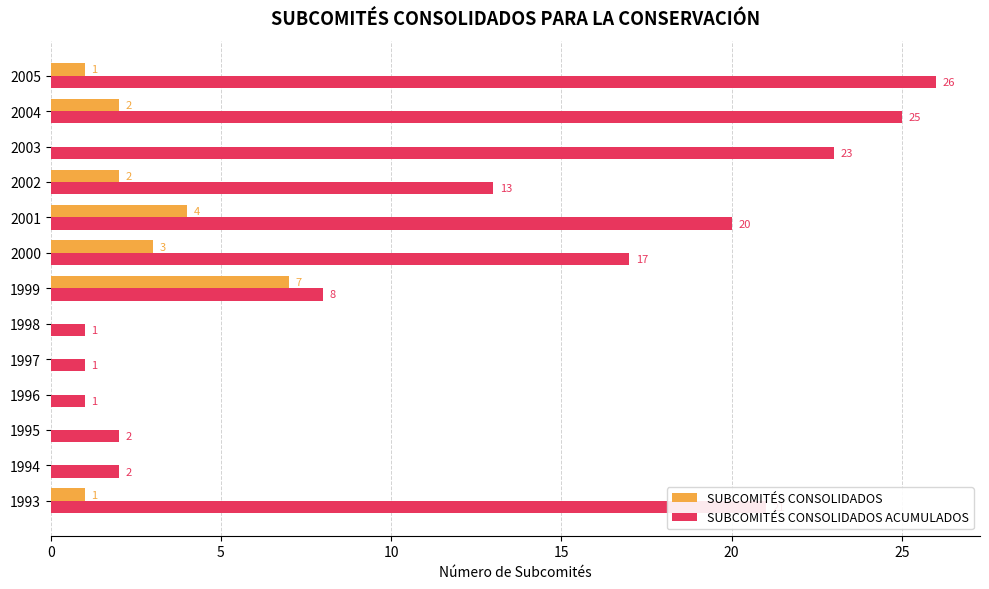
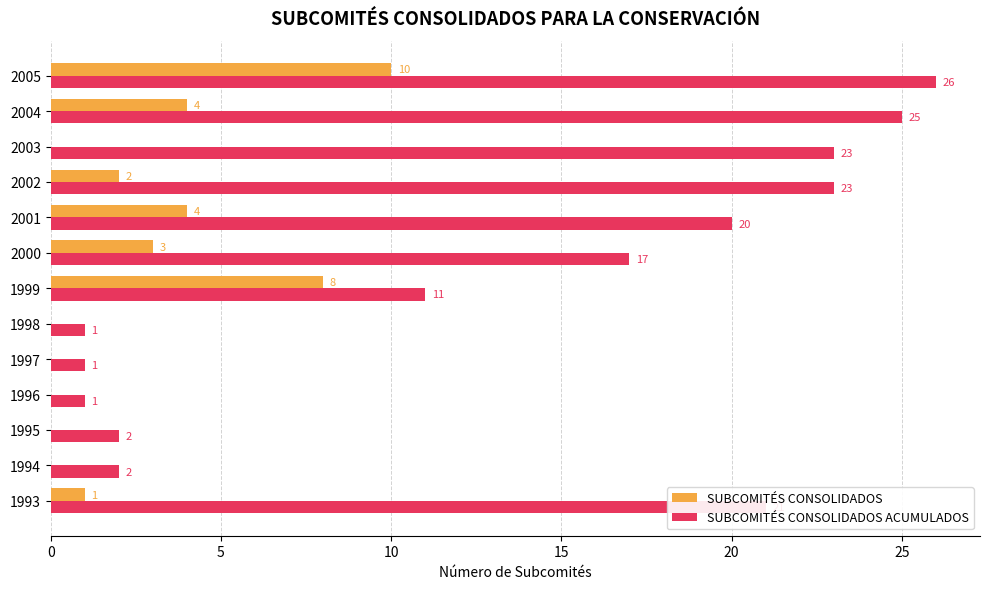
SUBCOMITÉS CONSOLIDADOS, 2005: 1 -> 10
SUBCOMITÉS CONSOLIDADOS, 2004: 2 -> 4
SUBCOMITÉS CONSOLIDADOS ACUMULADOS, 2002: 13 -> 23
SUBCOMITÉS CONSOLIDADOS, 1999: 7 -> 8
SUBCOMITÉS CONSOLIDADOS ACUMULADOS, 1999: 8 -> 11
